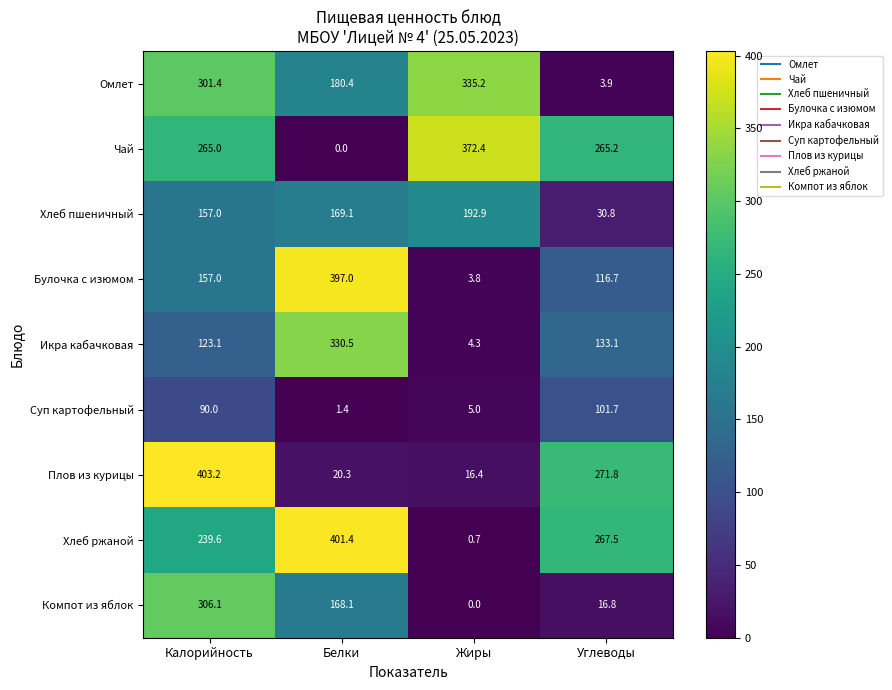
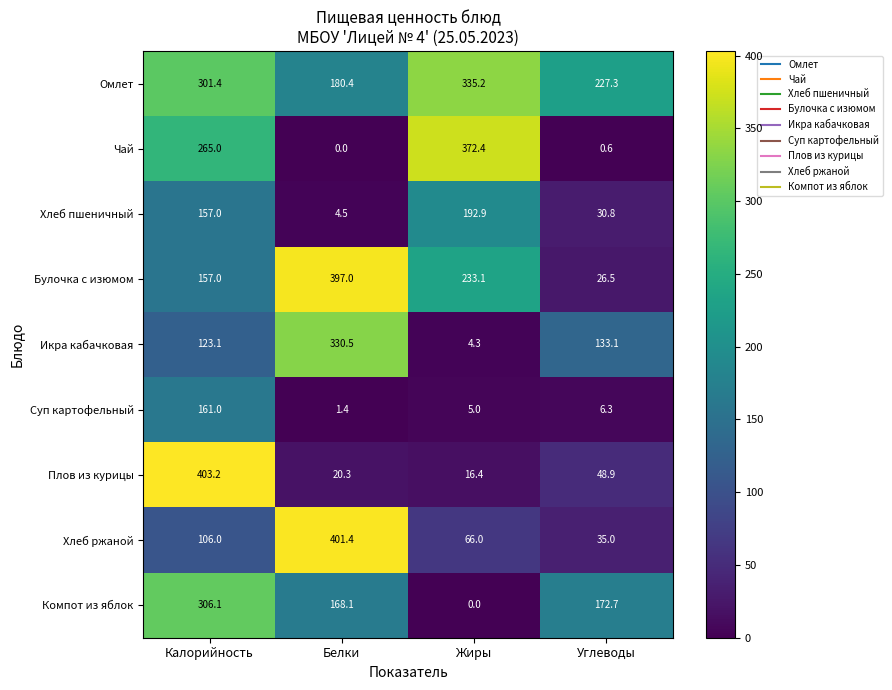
Омлет, Углеводы: 3.9 -> 227.3
Чай, Углеводы: 265.2 -> 0.6
Хлеб пшеничный, Белки: 169.1 -> 4.5
Булочка с изюмом, Жиры: 3.8 -> 233.1
Булочка с изюмом, Углеводы: 116.7 -> 26.5
Суп картофельный, Калорийность: 90.0 -> 161.0
Суп картофельный, Углеводы: 101.7 -> 6.3
Плов из курицы, Углеводы: 271.8 -> 48.9
Хлеб ржаной, Калорийность: 239.6 -> 106.0
Хлеб ржаной, Жиры: 0.7 -> 66.0
Хлеб ржаной, Углеводы: 267.5 -> 35.0
Компот из яблок, Углеводы: 16.8 -> 172.7
